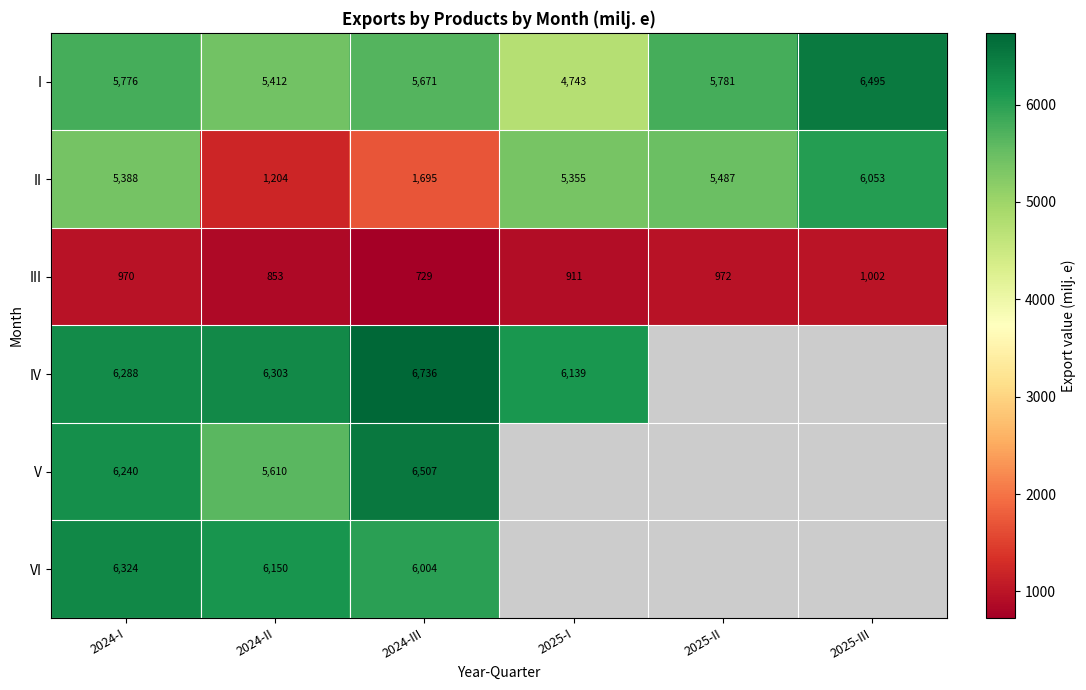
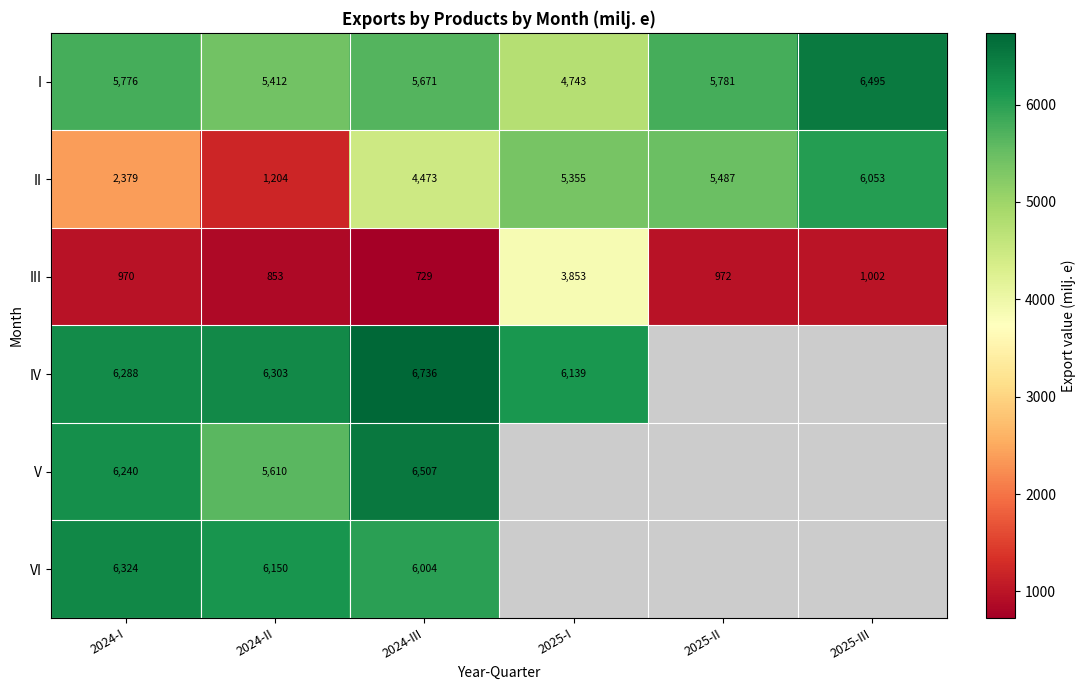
II, 2024-I: 5,388 -> 2,379
II, 2024-III: 1,695 -> 4,473
III, 2025-I: 911 -> 3,853
